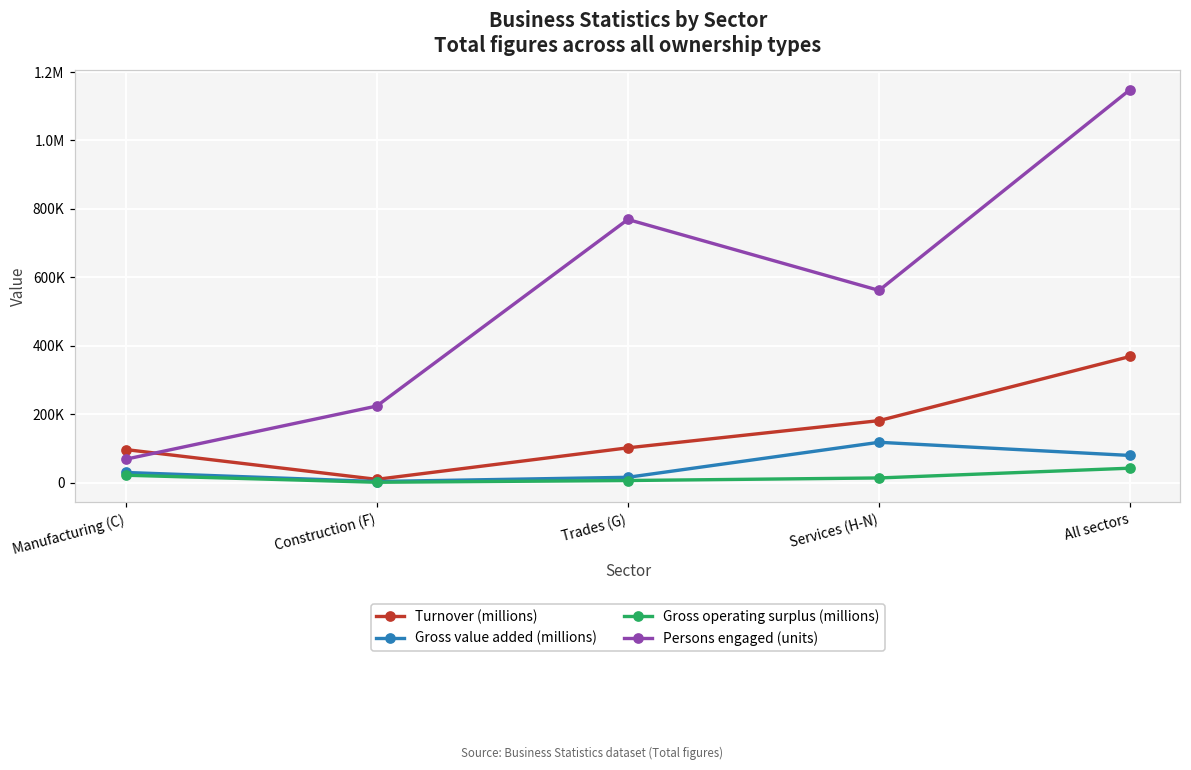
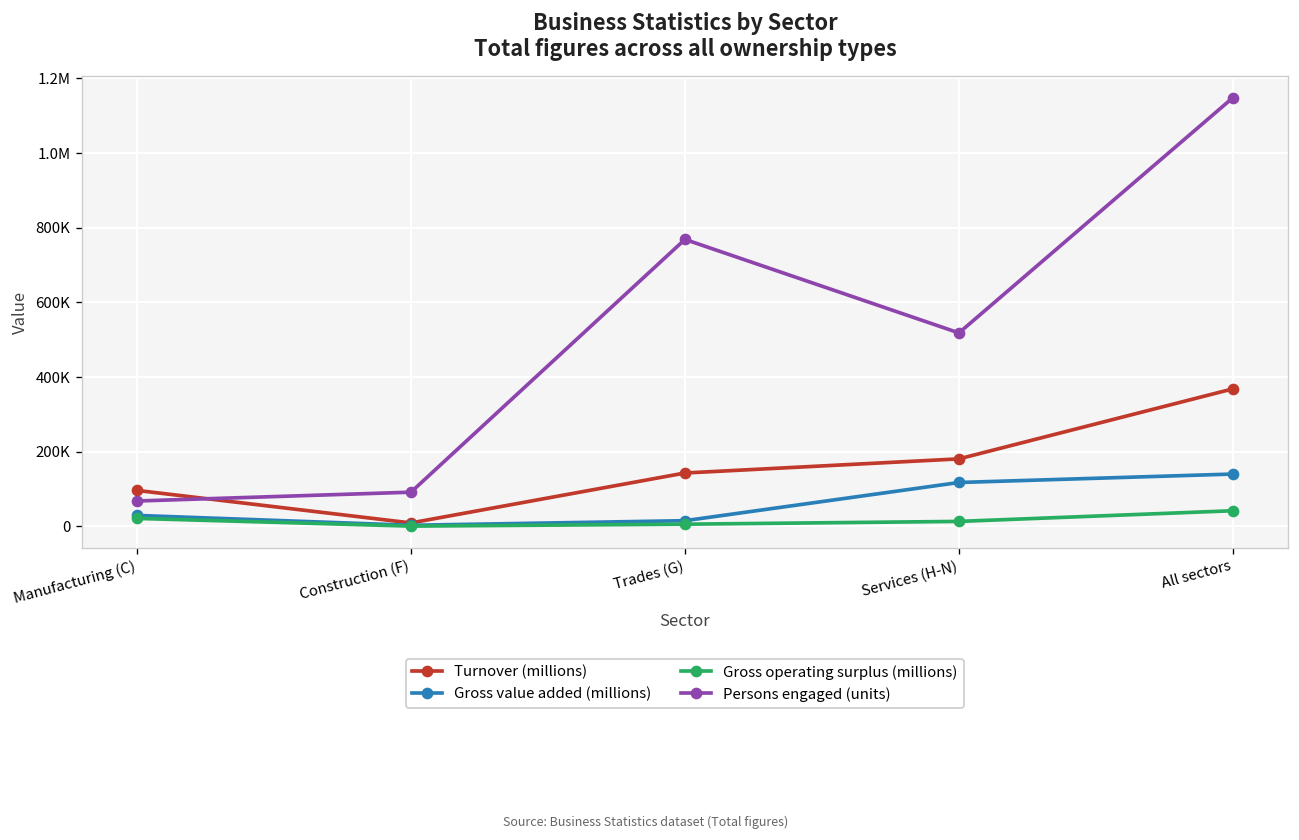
Persons engaged (units), Construction (F): 220000 -> 90000
Turnover (millions), Trades (G): 100000 -> 140000
Persons engaged (units), Services (H-N): 560000 -> 520000
Gross value added (millions), All sectors: 80000 -> 140000
